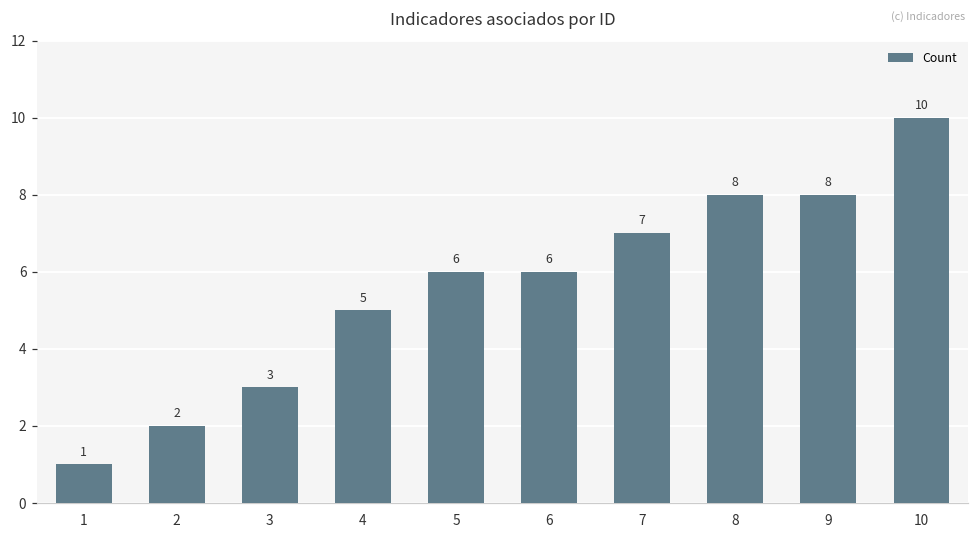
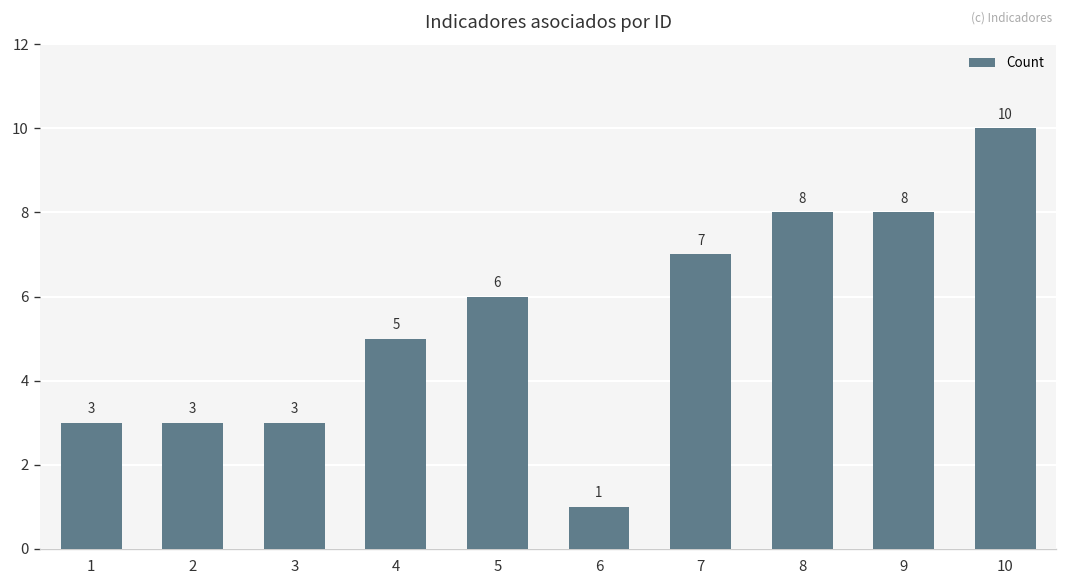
1: 1 -> 3
2: 2 -> 3
6: 6 -> 1
